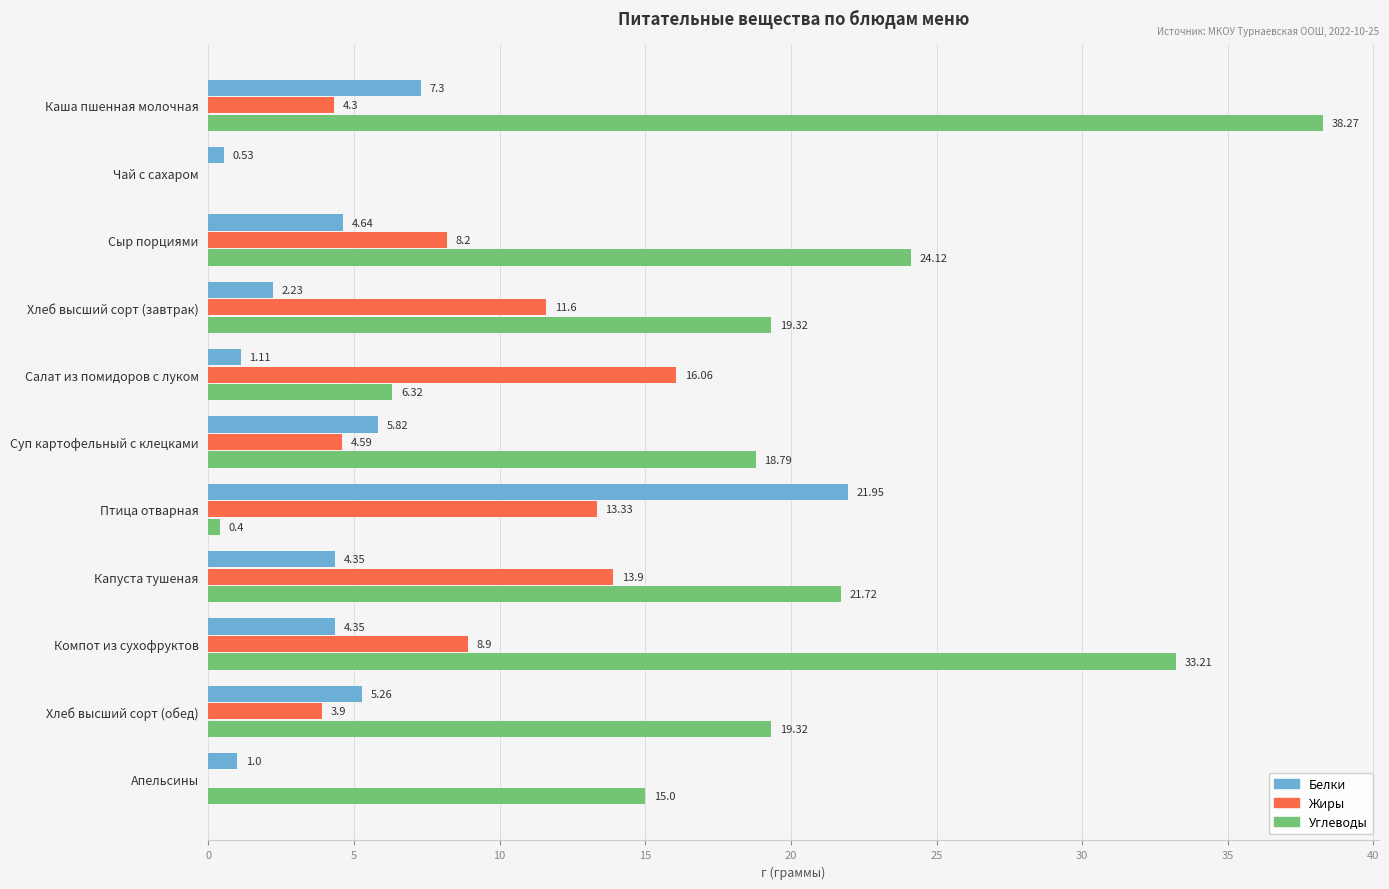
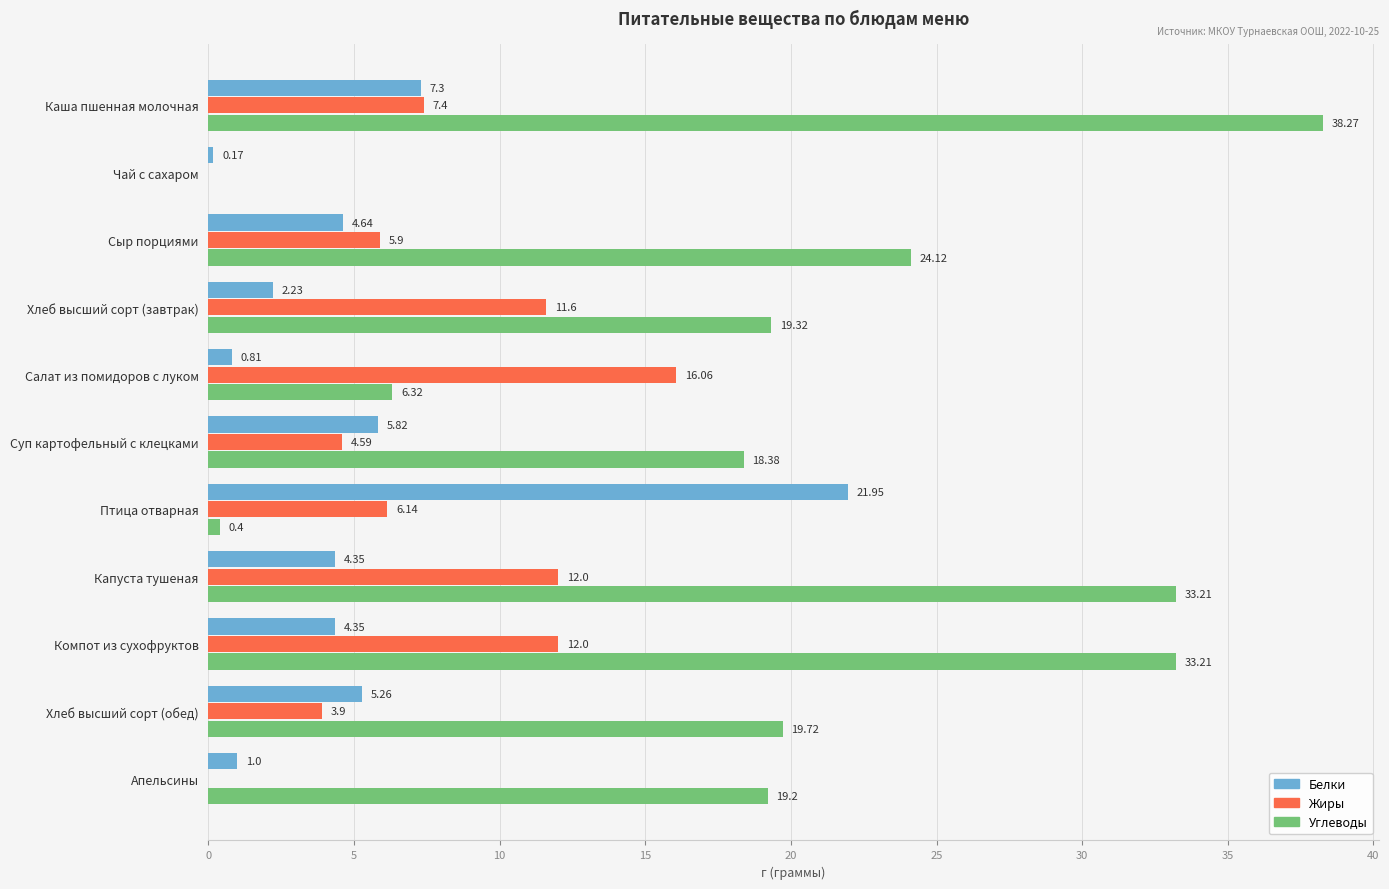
Жиры, Каша пшенная молочная: 4.3 -> 7.4
Белки, Чай с сахаром: 0.53 -> 0.17
Жиры, Сыр порциями: 8.2 -> 5.9
Белки, Салат из помидоров с луком: 1.11 -> 0.81
Углеводы, Суп картофельный с клецками: 18.79 -> 18.38
Жиры, Птица отварная: 13.33 -> 6.14
Жиры, Капуста тушеная: 13.9 -> 12.0
Углеводы, Капуста тушеная: 21.72 -> 33.21
Жиры, Компот из сухофруктов: 8.9 -> 12.0
Углеводы, Хлеб высший сорт (обед): 19.32 -> 19.72
Углеводы, Апельсины: 15.0 -> 19.2
